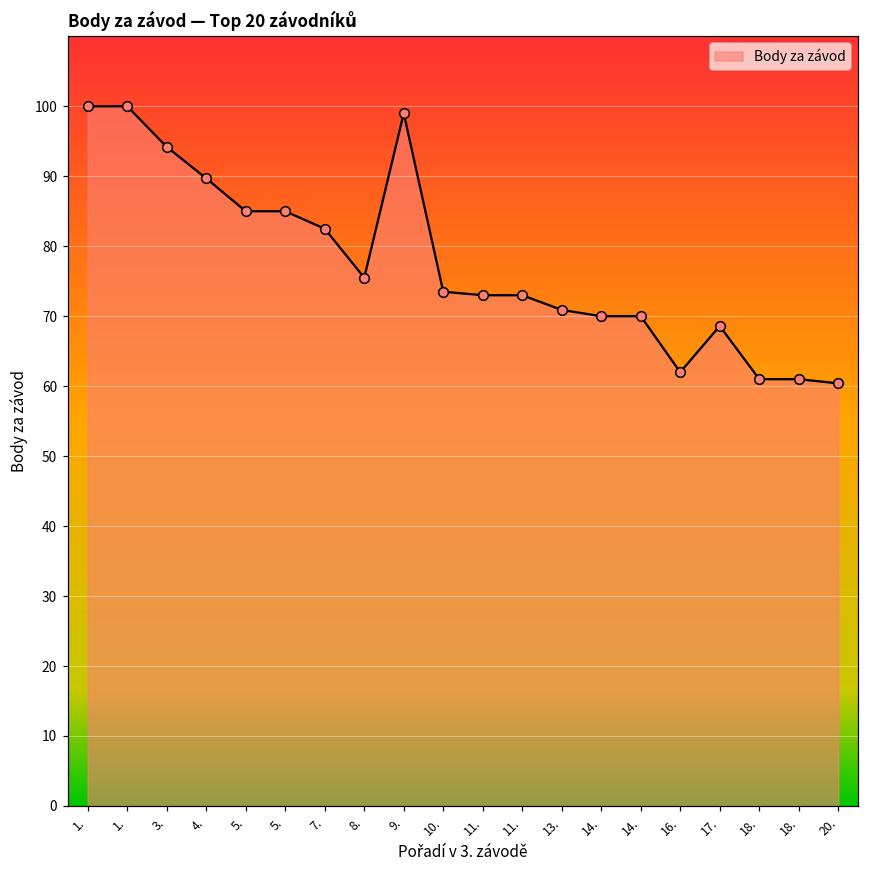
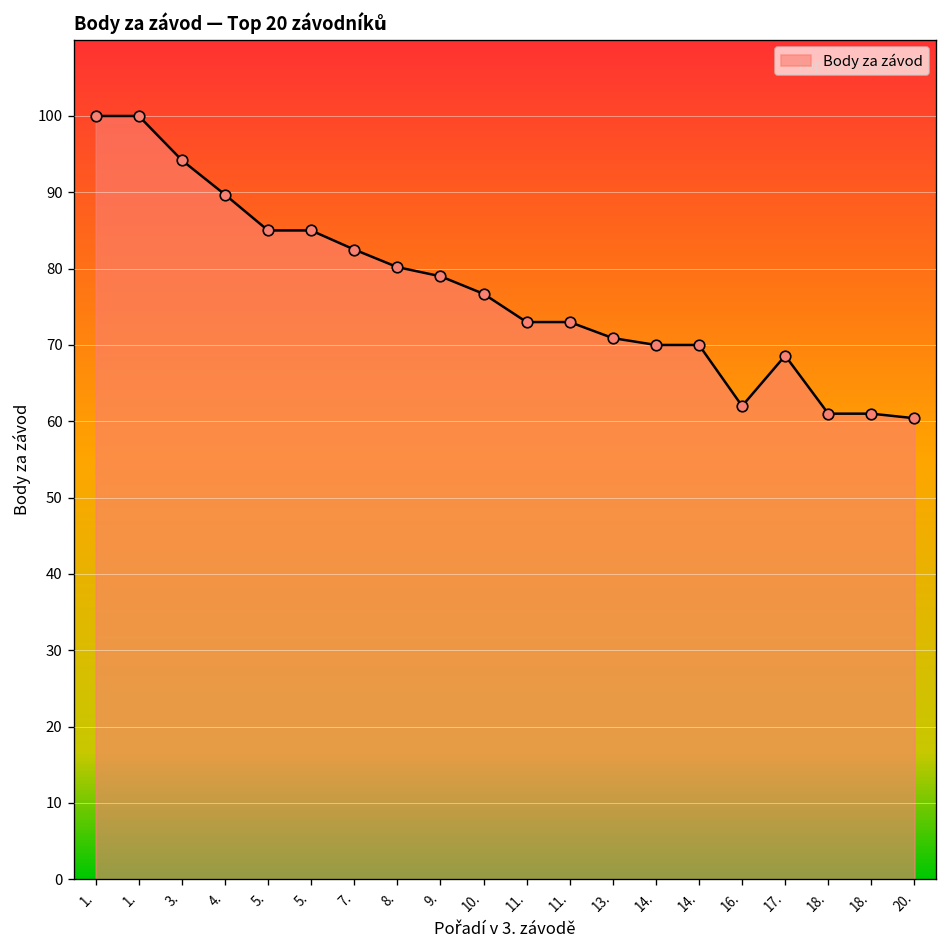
8.: 76 -> 80
9.: 99 -> 79
10.: 74 -> 77
